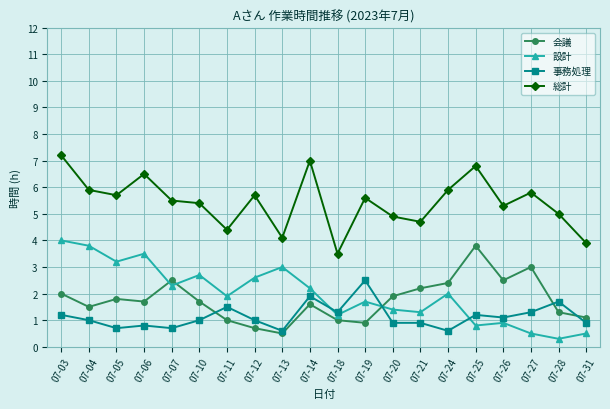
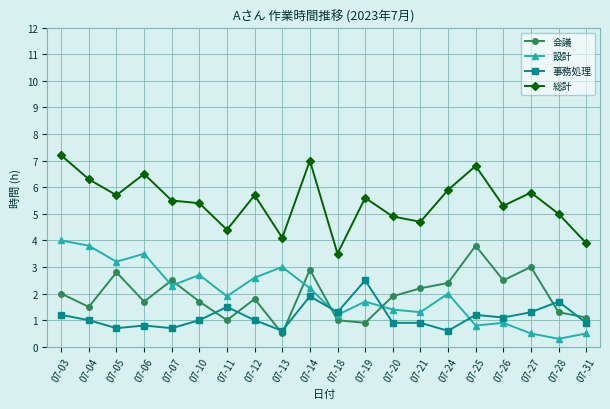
総計, 07-04: 5.9 -> 6.3
会議, 07-05: 1.8 -> 2.8
会議, 07-12: 0.7 -> 1.8
会議, 07-14: 1.6 -> 2.9
